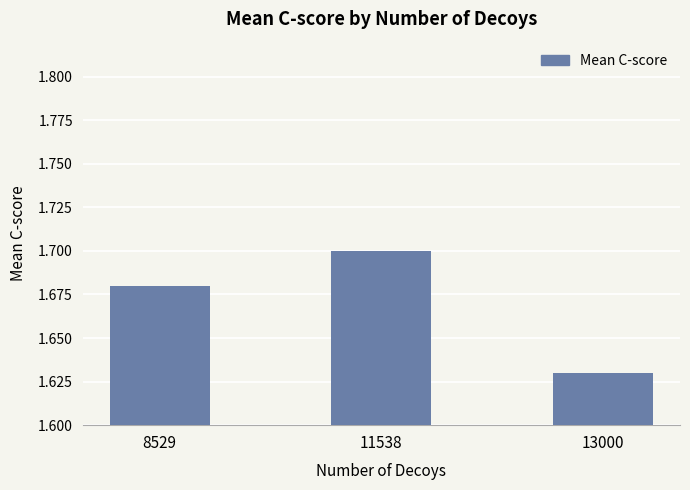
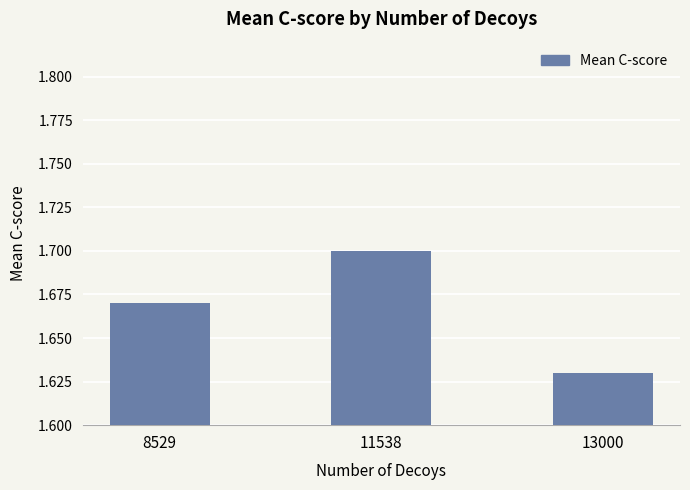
8529: 1.68 -> 1.67
